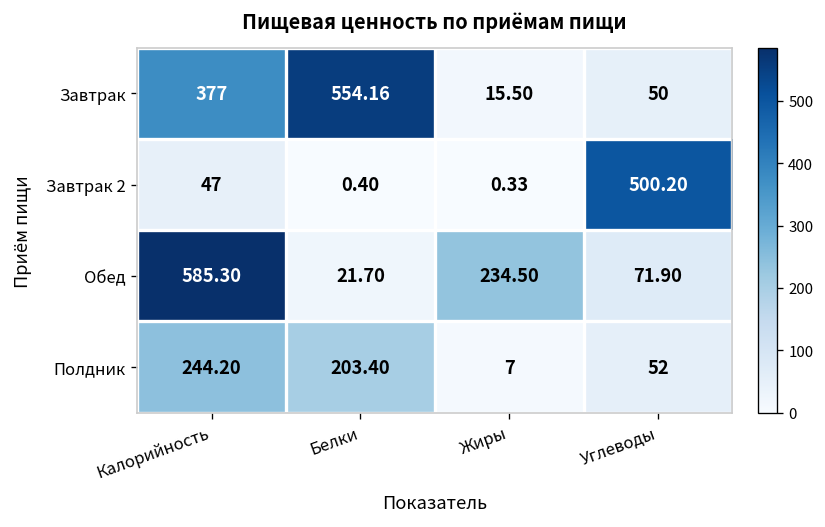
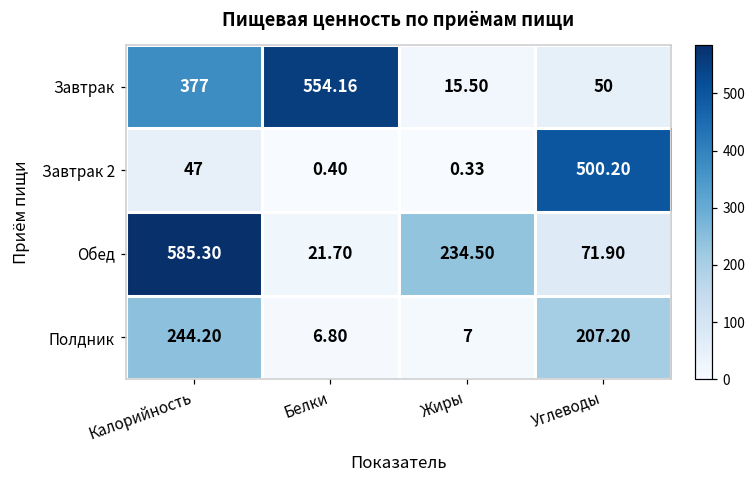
Полдник, Белки: 203.40 -> 6.80
Полдник, Углеводы: 52 -> 207.20
